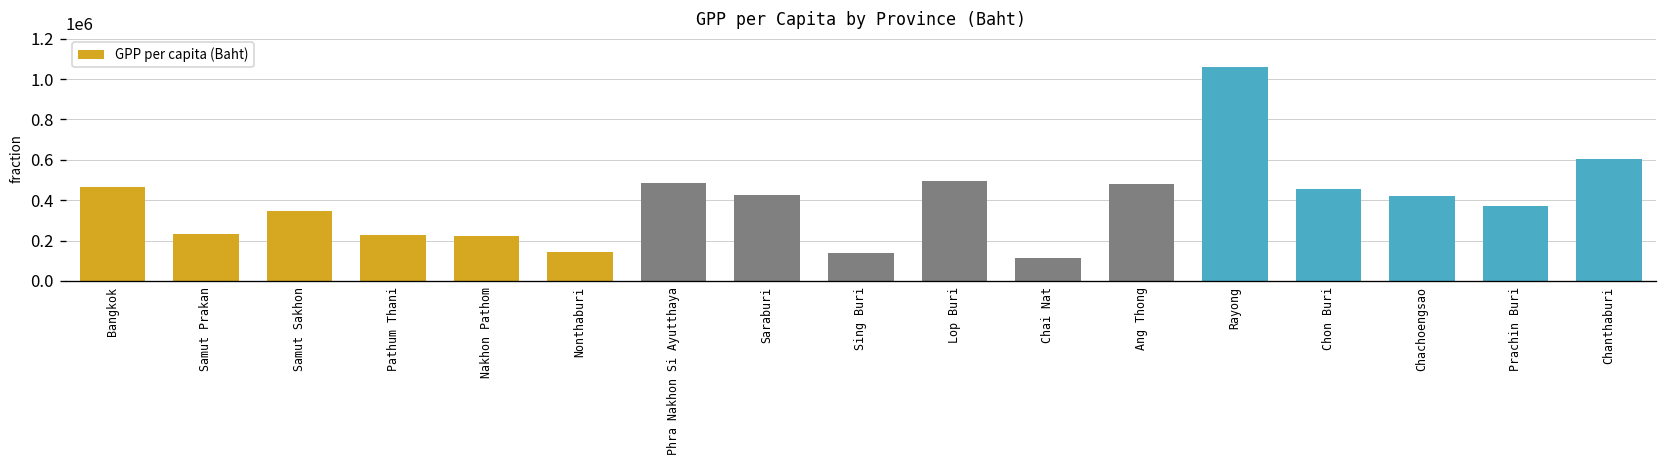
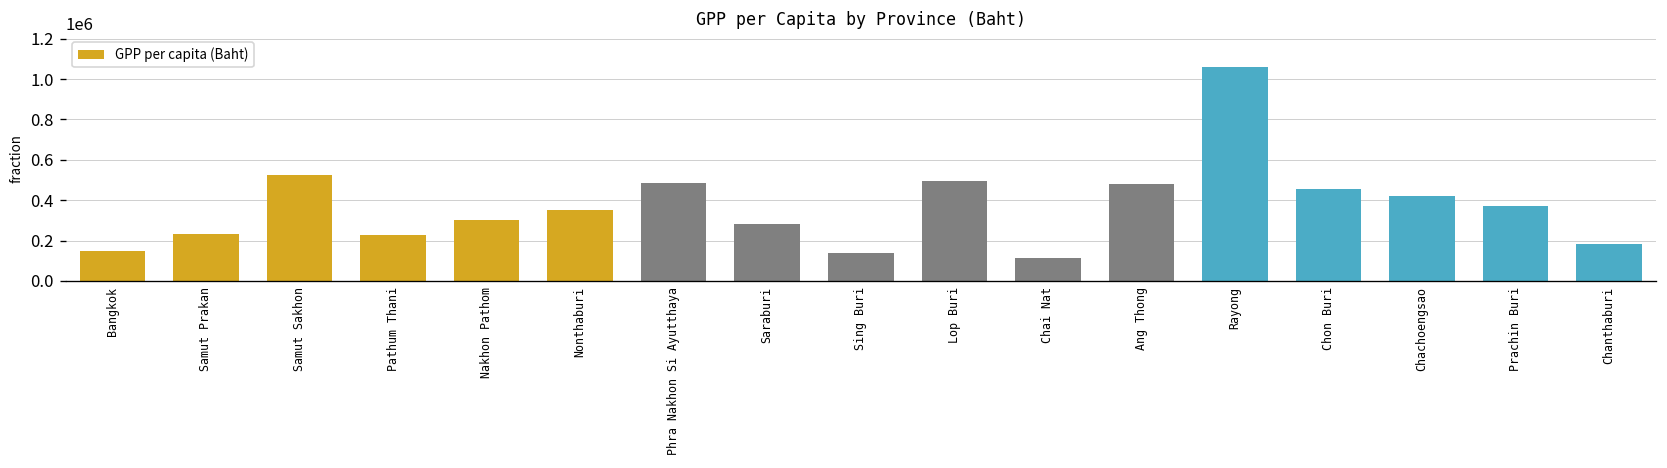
Bangkok: 470000 -> 150000
Samut Sakhon: 340000 -> 520000
Nakhon Pathom: 220000 -> 300000
Nonthaburi: 140000 -> 350000
Saraburi: 420000 -> 280000
Chanthaburi: 610000 -> 180000
